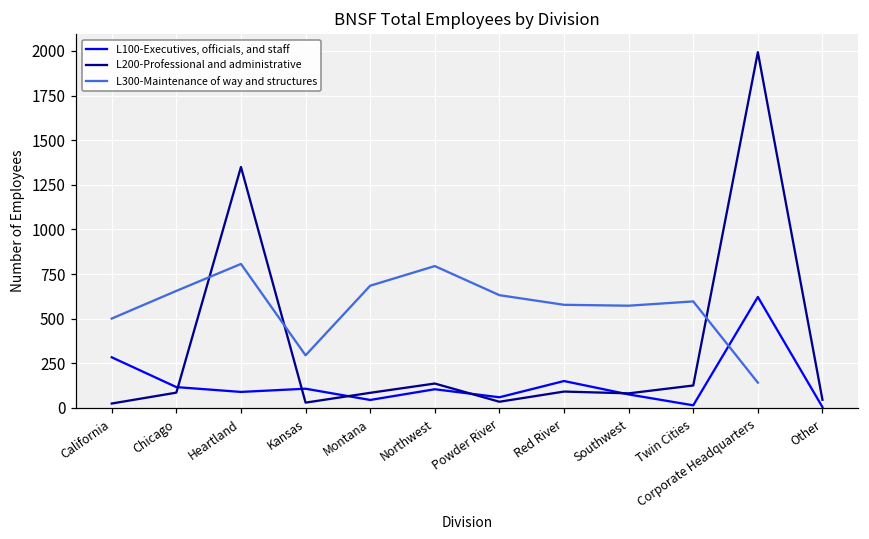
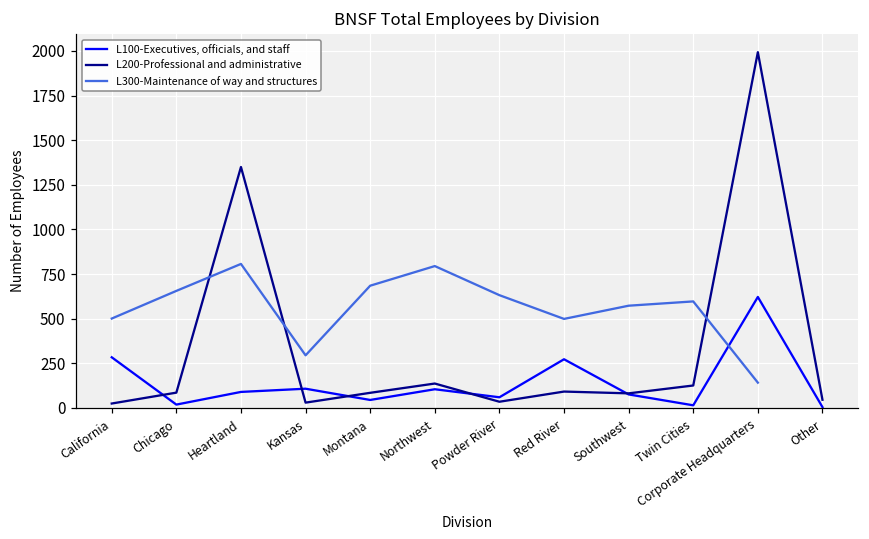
L100-Executives, officials, and staff, Chicago: 120 -> 20
L100-Executives, officials, and staff, Red River: 150 -> 270
L300-Maintenance of way and structures, Red River: 580 -> 500
